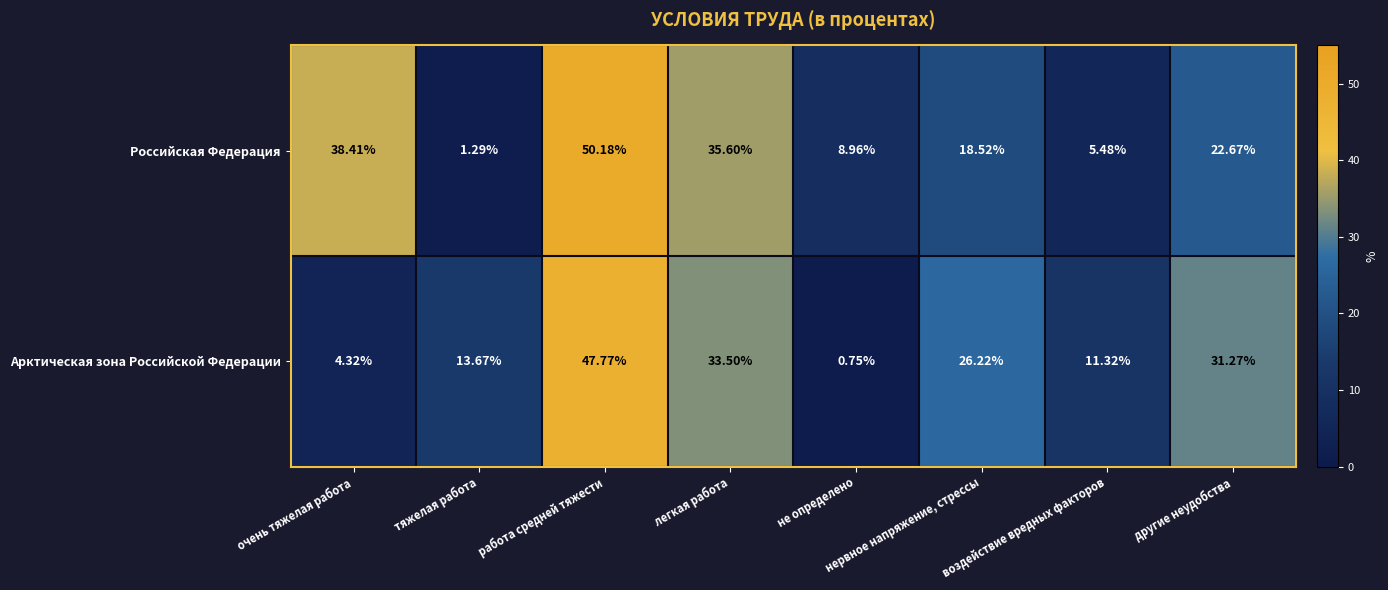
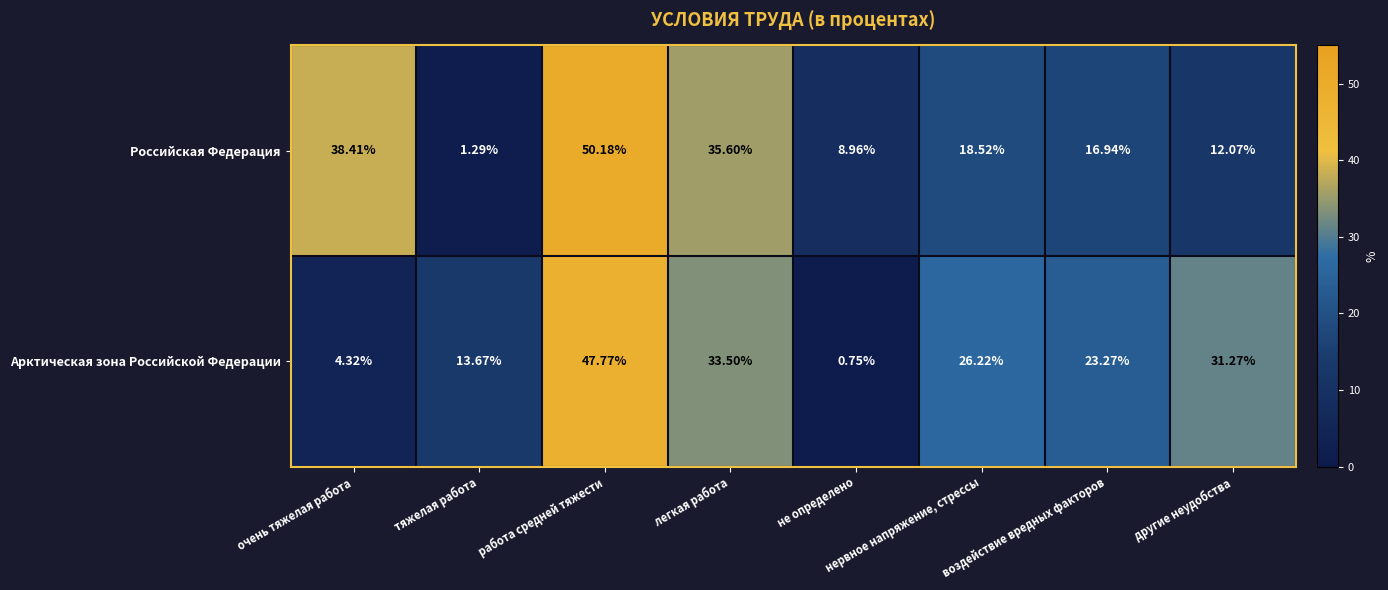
Российская Федерация, воздействие вредных факторов: 5.48% -> 16.94%
Российская Федерация, другие неудобства: 22.67% -> 12.07%
Арктическая зона Российской Федерации, воздействие вредных факторов: 11.32% -> 23.27%
